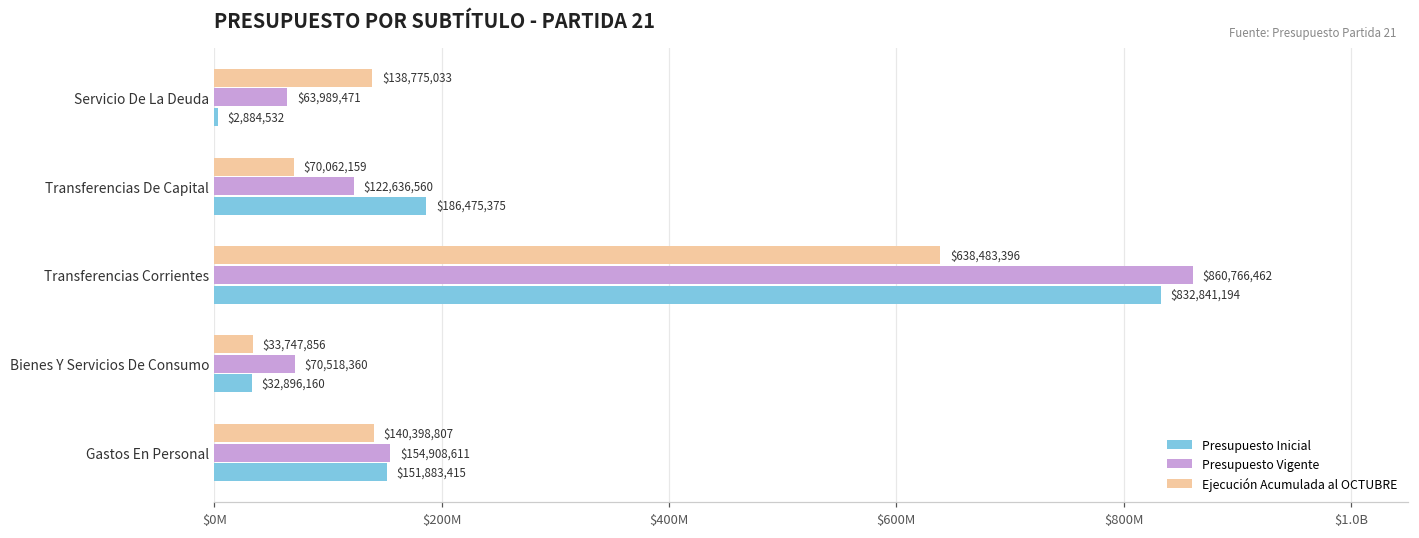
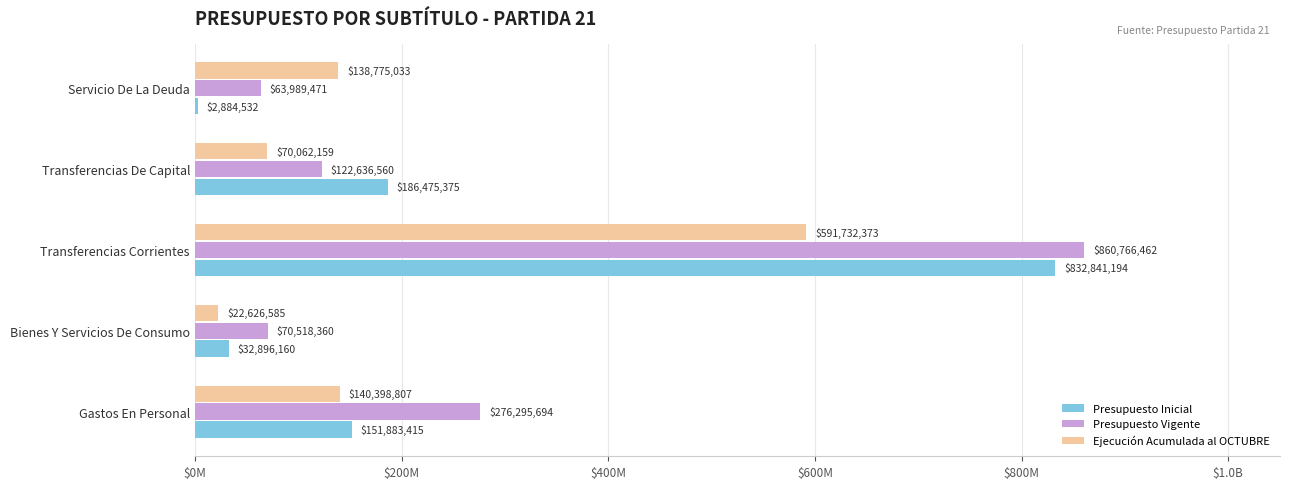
Ejecución Acumulada al OCTUBRE, Transferencias Corrientes: $638,483,396 -> $591,732,373
Ejecución Acumulada al OCTUBRE, Bienes Y Servicios De Consumo: $33,747,856 -> $22,626,585
Presupuesto Vigente, Gastos En Personal: $154,908,611 -> $276,295,694
